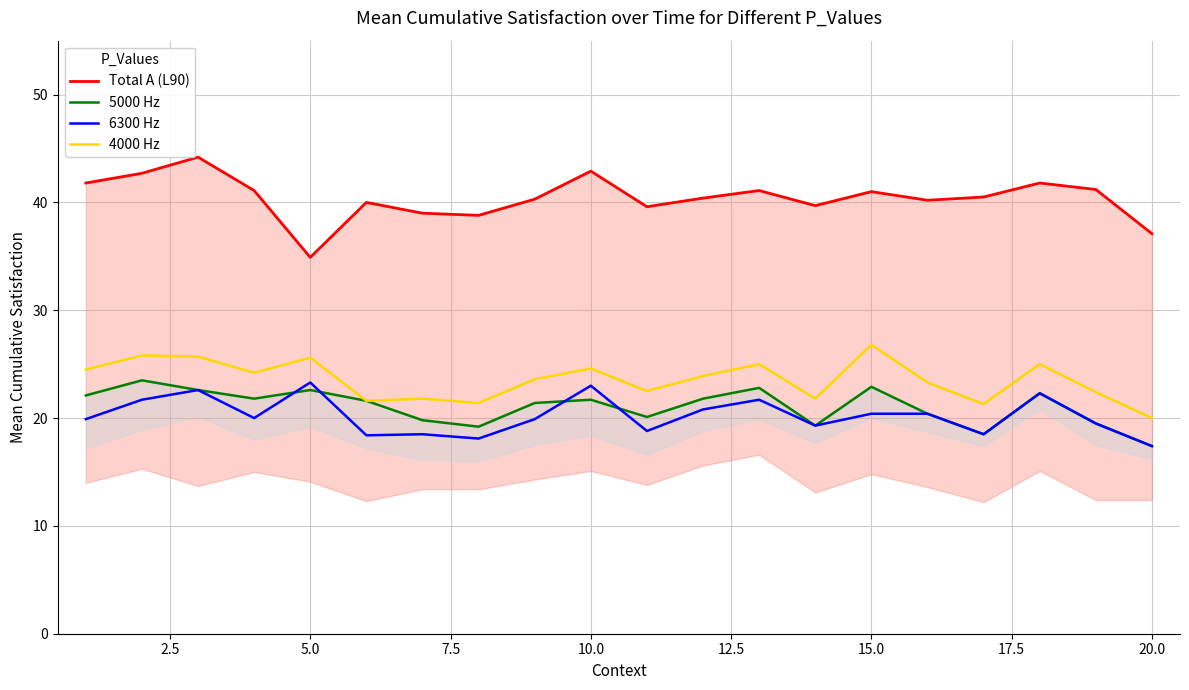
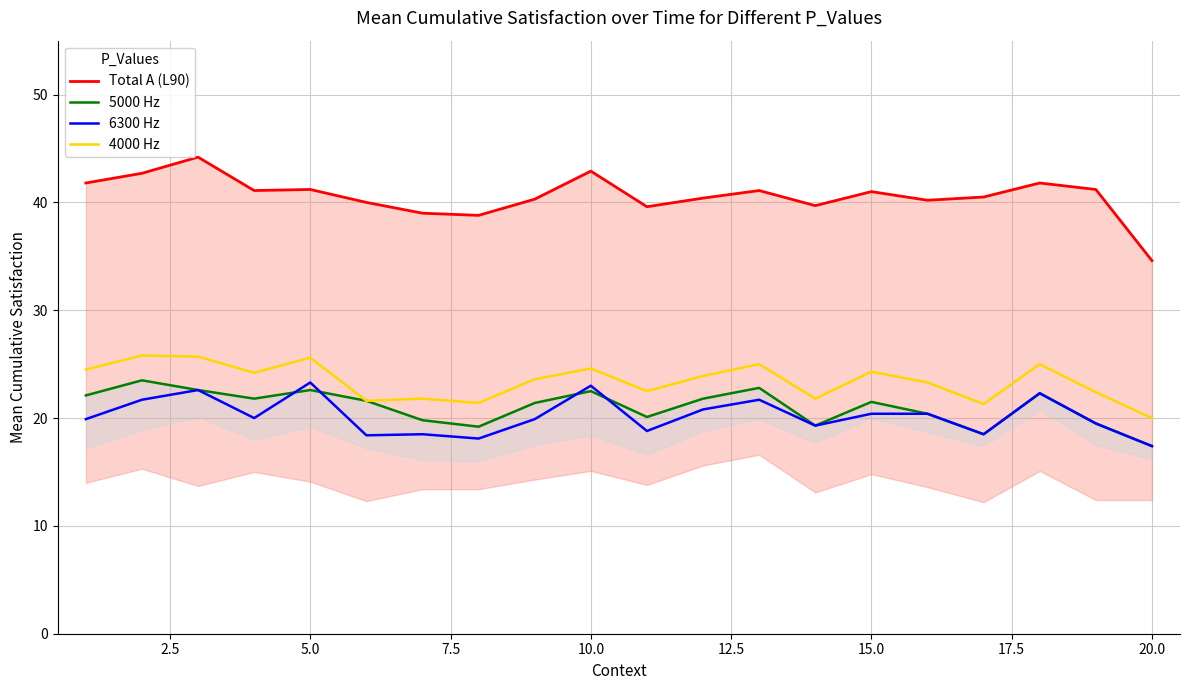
Total A (L90), 5.0: 34.9 -> 41.2
5000 Hz, 10.0: 21.7 -> 22.5
5000 Hz, 15.0: 22.9 -> 21.5
4000 Hz, 15.0: 26.8 -> 24.3
Total A (L90), 20.0: 37.1 -> 34.6
